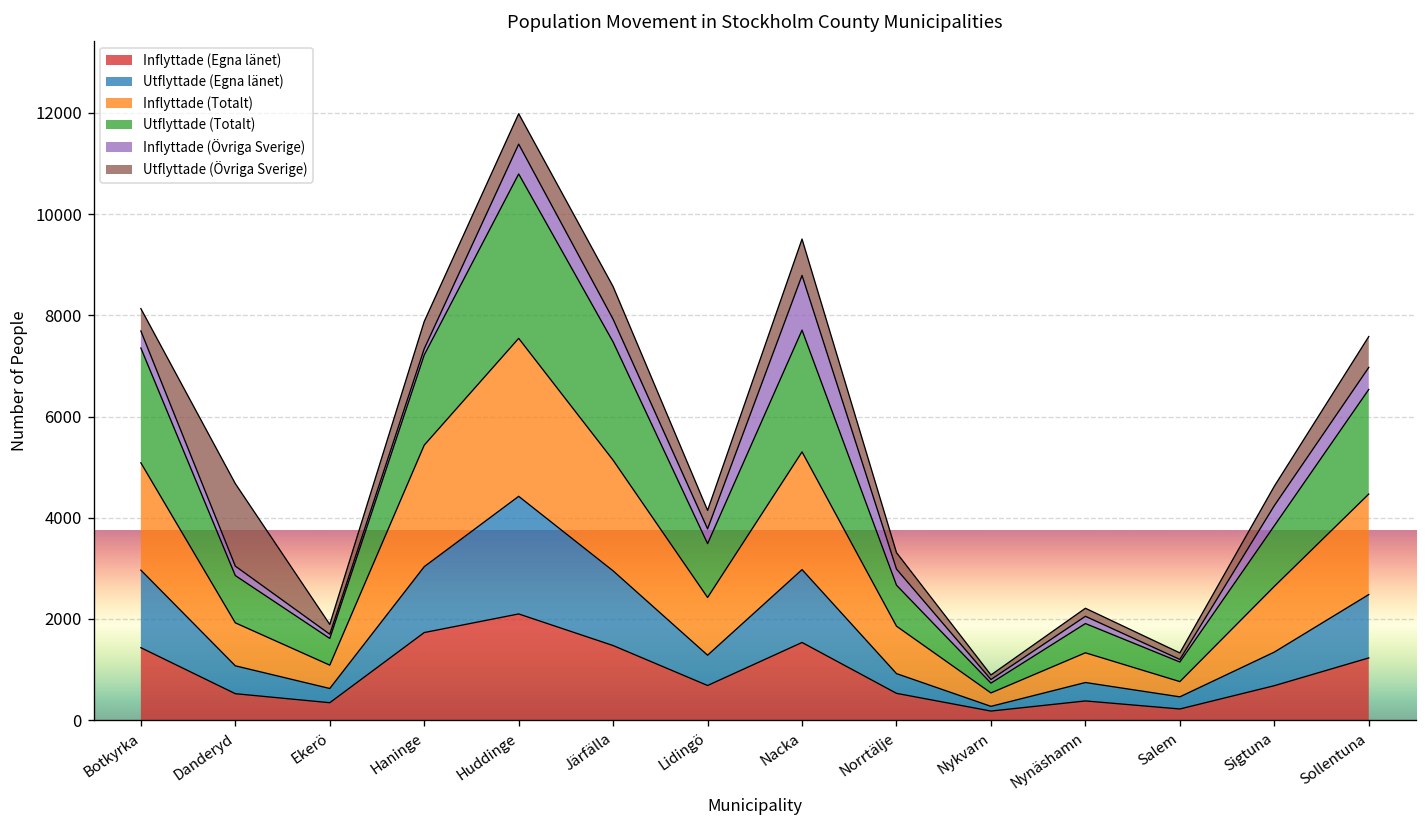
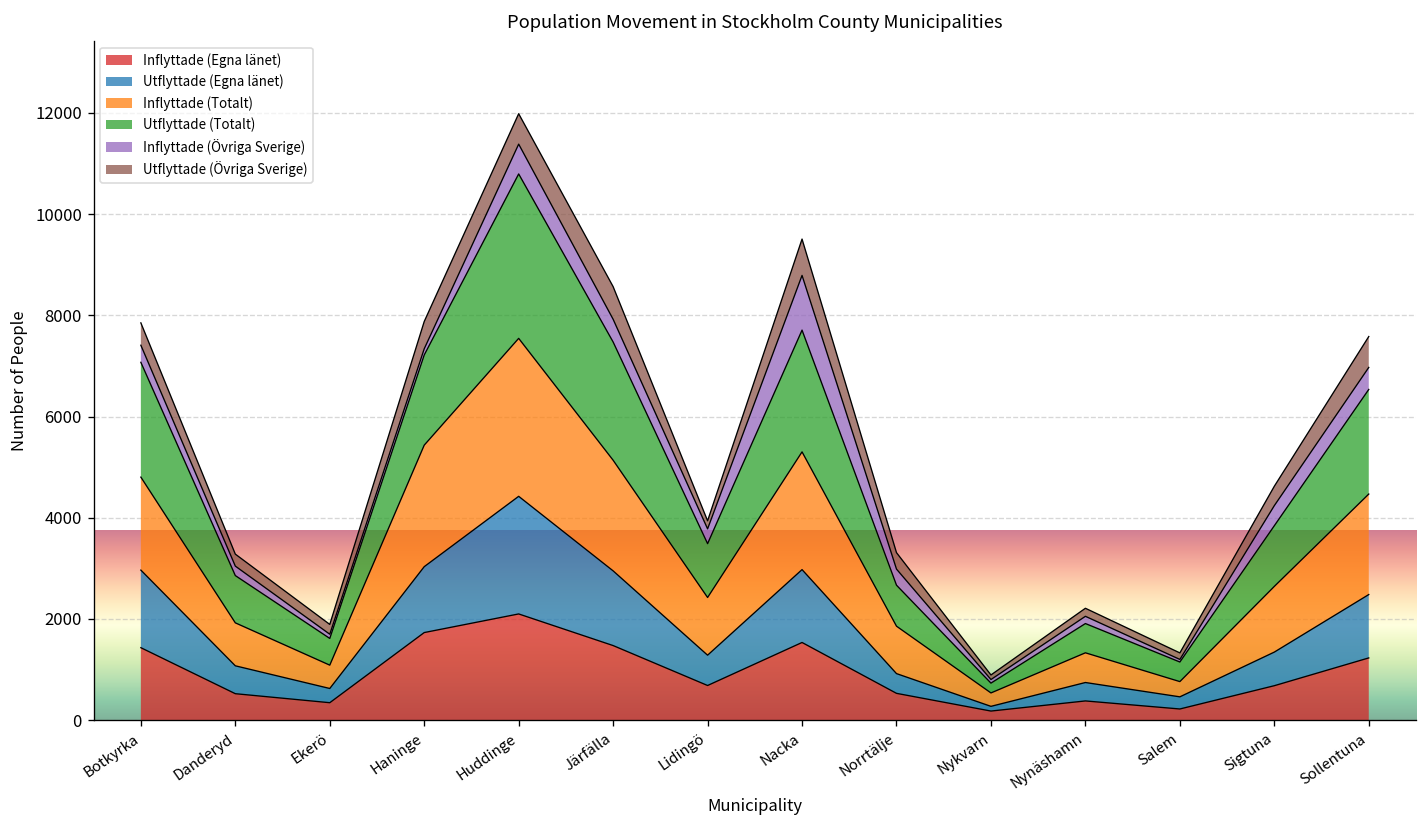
Inflyttade (Totalt), Botkyrka: 2100 -> 1800
Utflyttade (Övriga Sverige), Danderyd: 1600 -> 200
Utflyttade (Övriga Sverige), Lidingö: 400 -> 200
